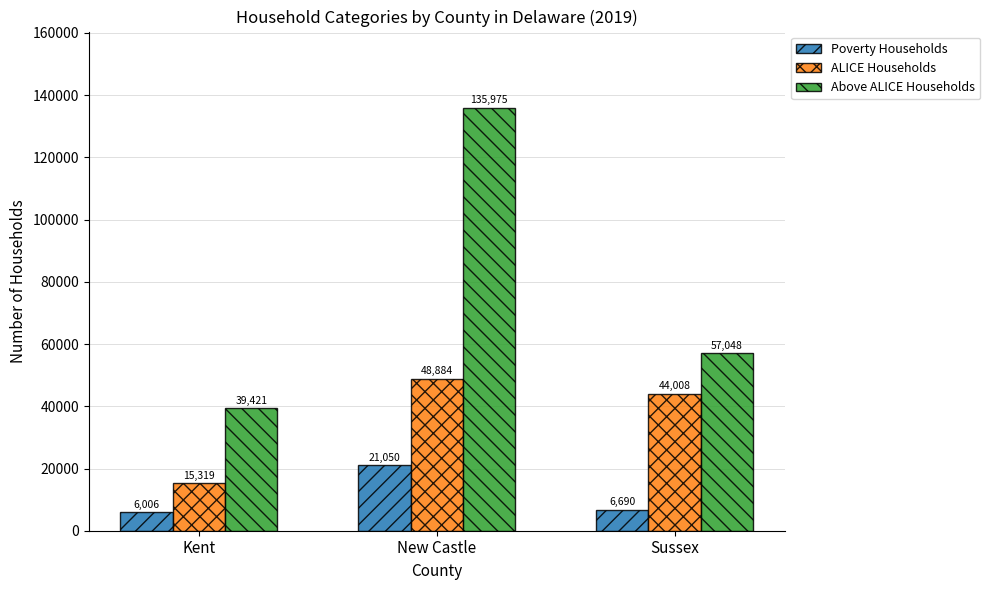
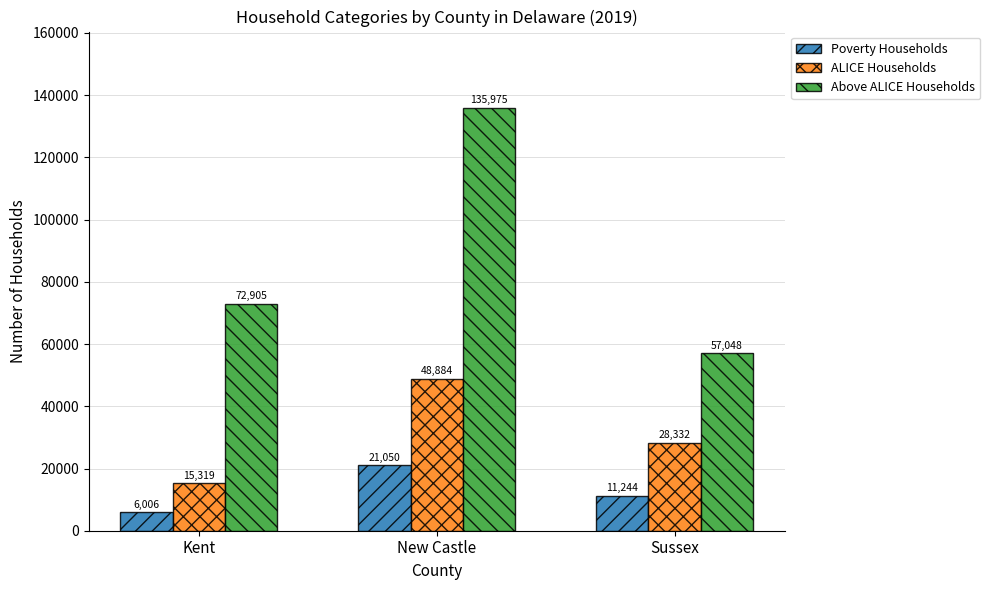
Above ALICE Households, Kent: 39,421 -> 72,905
Poverty Households, Sussex: 6,690 -> 11,244
ALICE Households, Sussex: 44,008 -> 28,332
